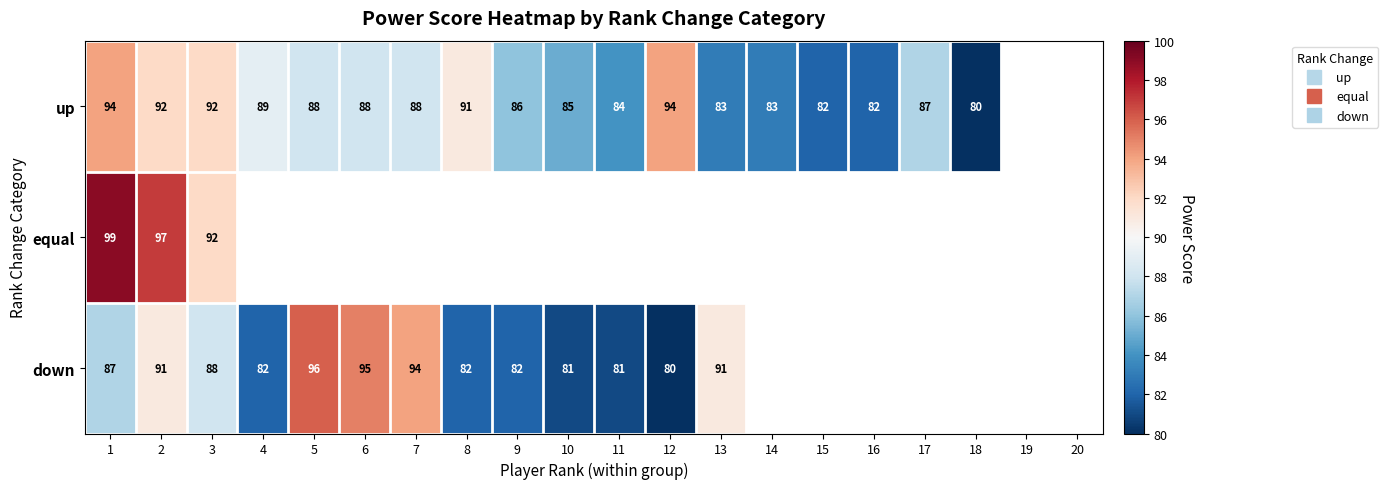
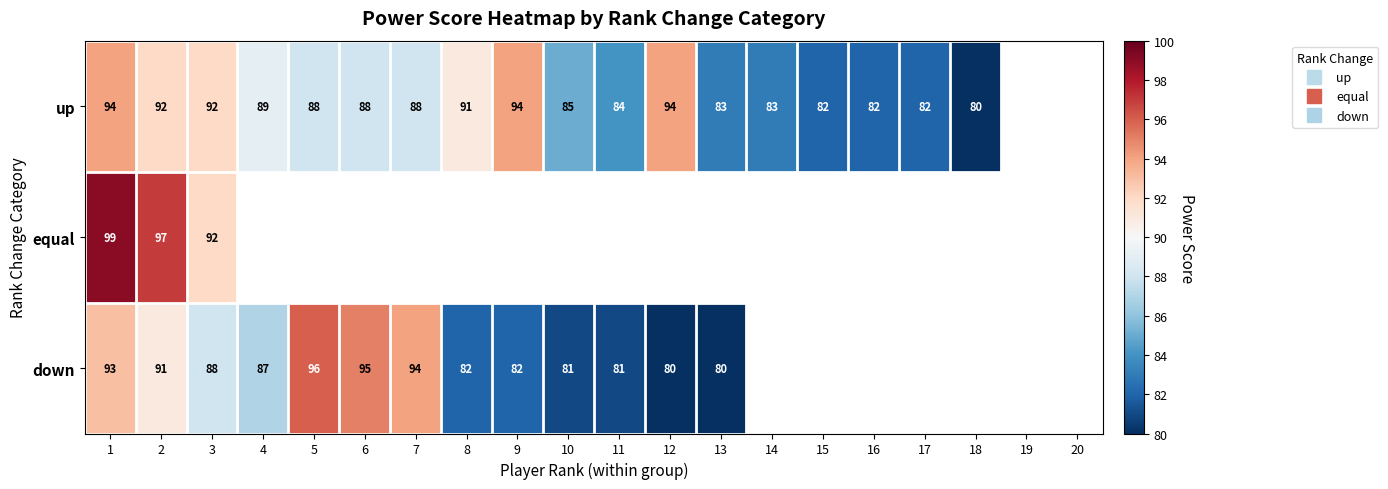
up, 9: 86 -> 94
up, 17: 87 -> 82
down, 1: 87 -> 93
down, 4: 82 -> 87
down, 13: 91 -> 80
